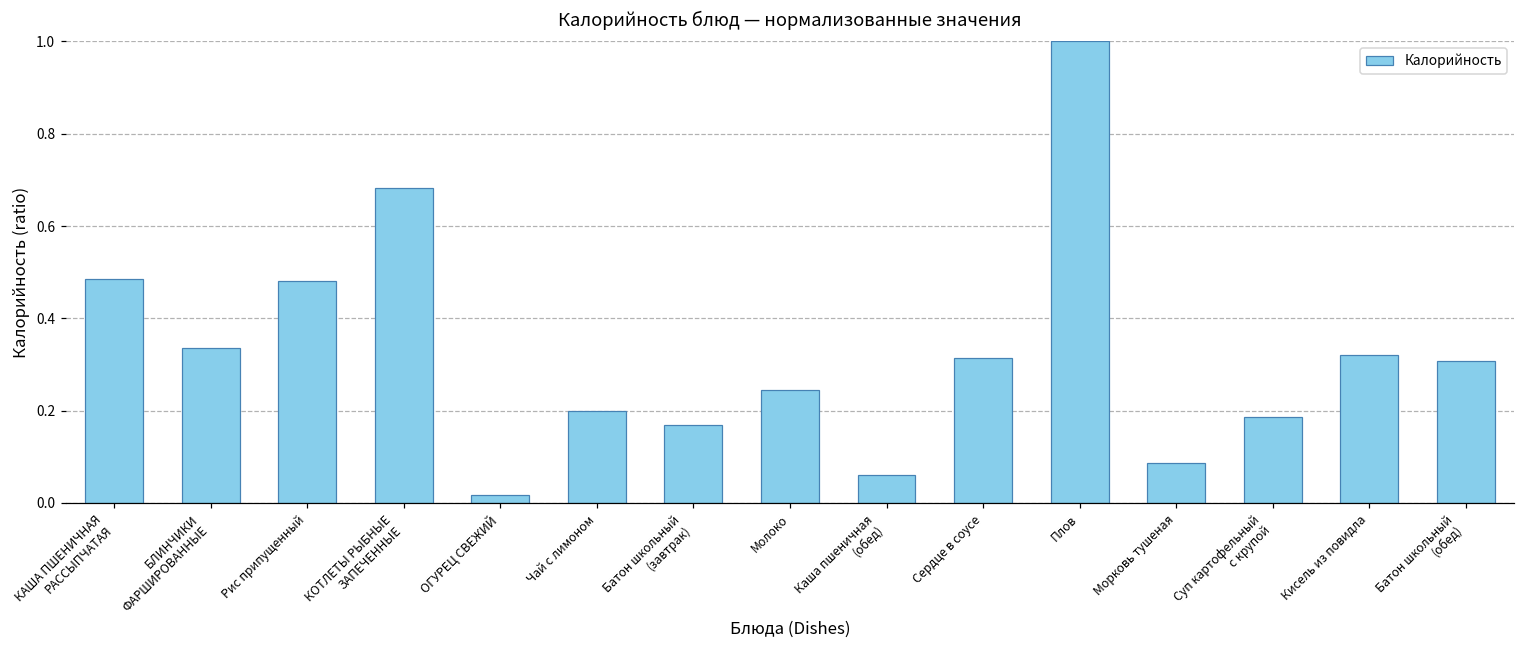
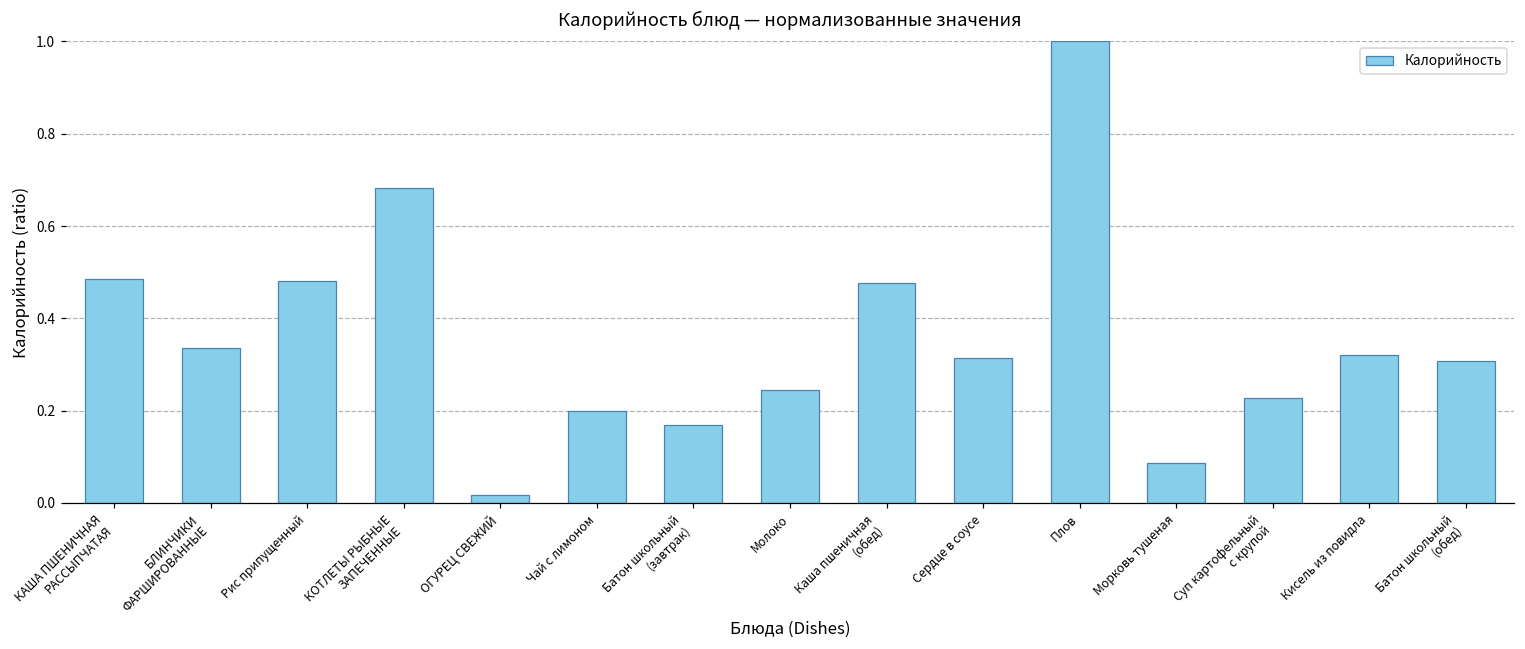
Каша пшеничная (обед): 0.06 -> 0.48
Суп картофельный с крупой: 0.19 -> 0.23
